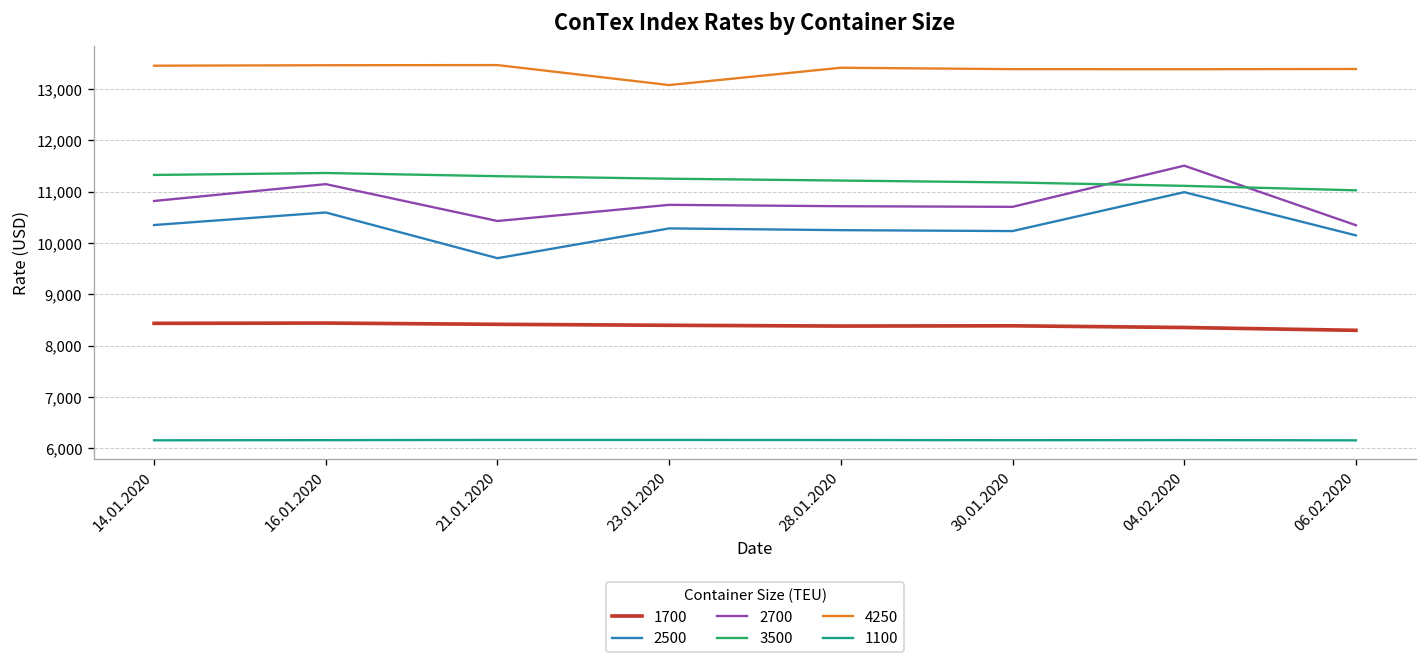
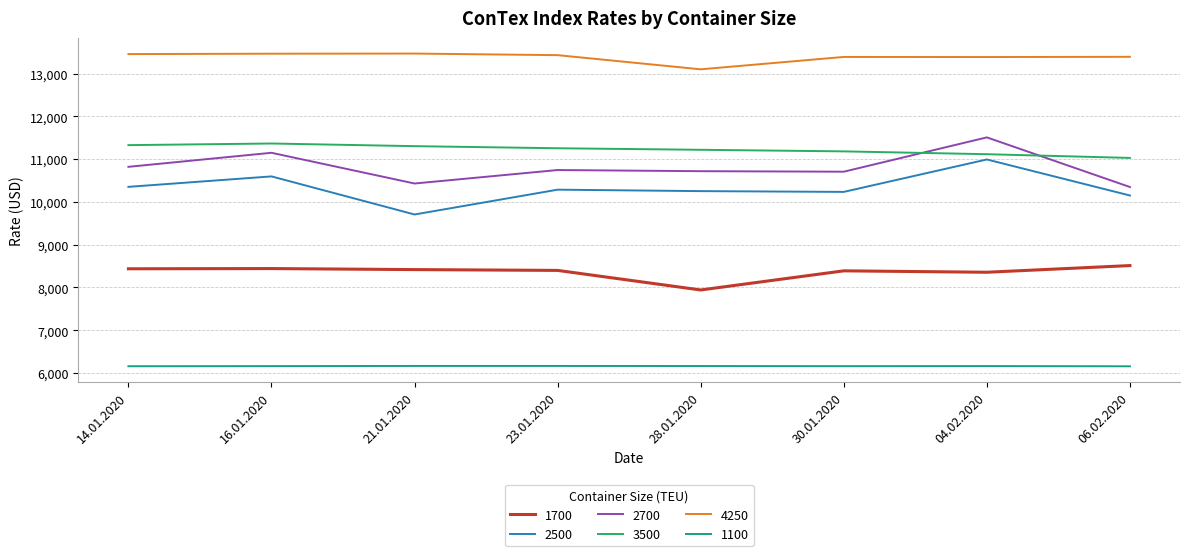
4250, 23.01.2020: 13,100 -> 13,400
1700, 28.01.2020: 8,400 -> 7,900
4250, 28.01.2020: 13,400 -> 13,100
1700, 06.02.2020: 8,300 -> 8,500
